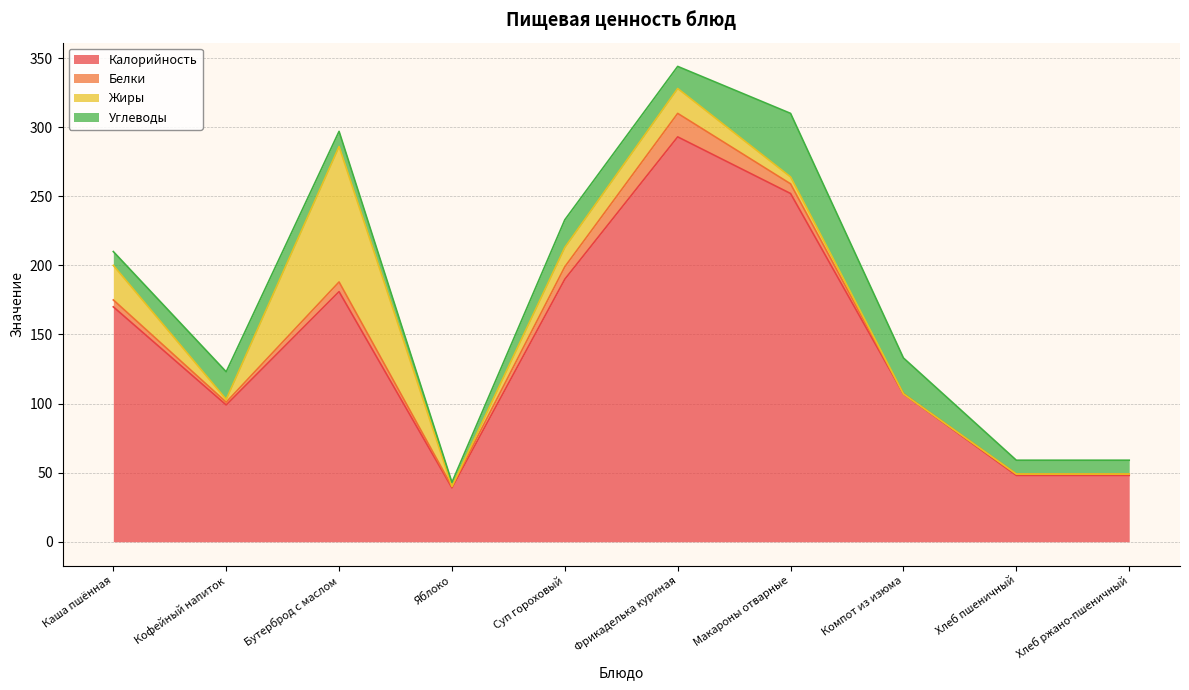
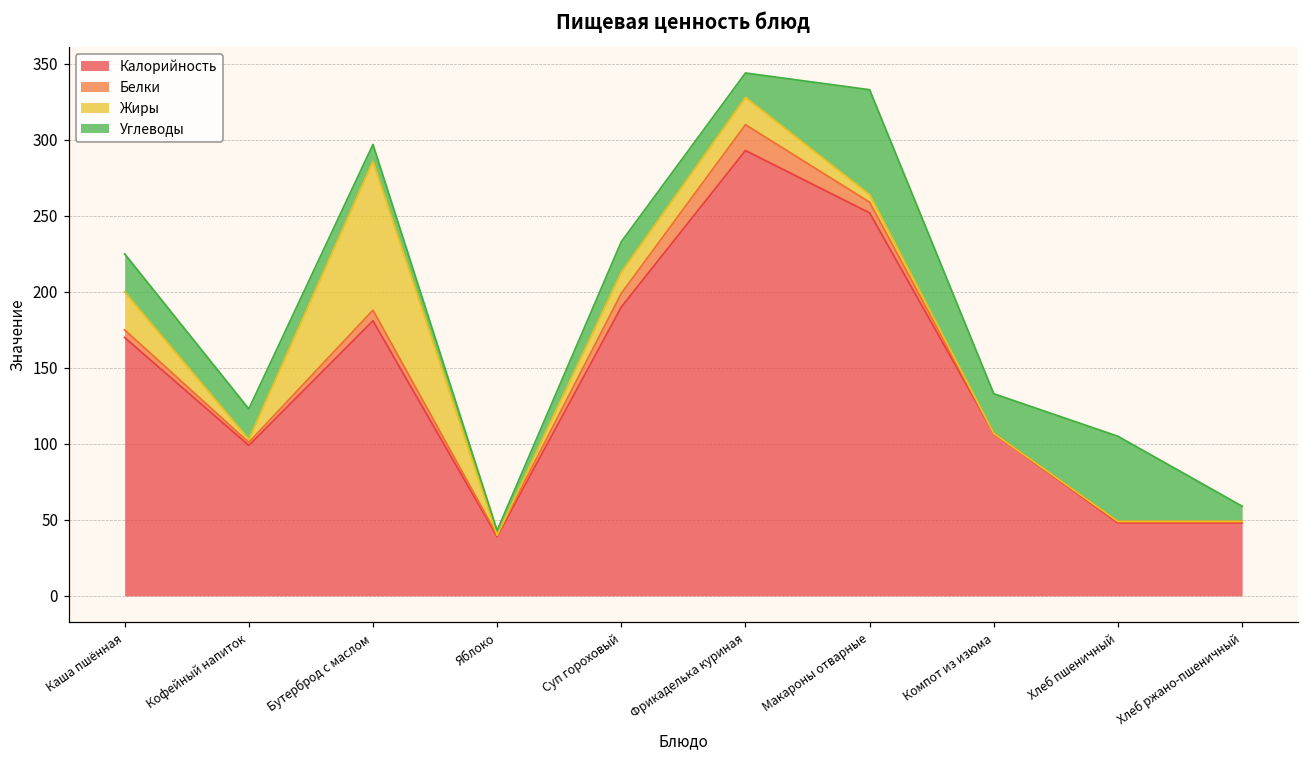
Углеводы, Каша пшённая: 10 -> 25
Углеводы, Макароны отварные: 46 -> 69
Углеводы, Хлеб пшеничный: 10 -> 56
